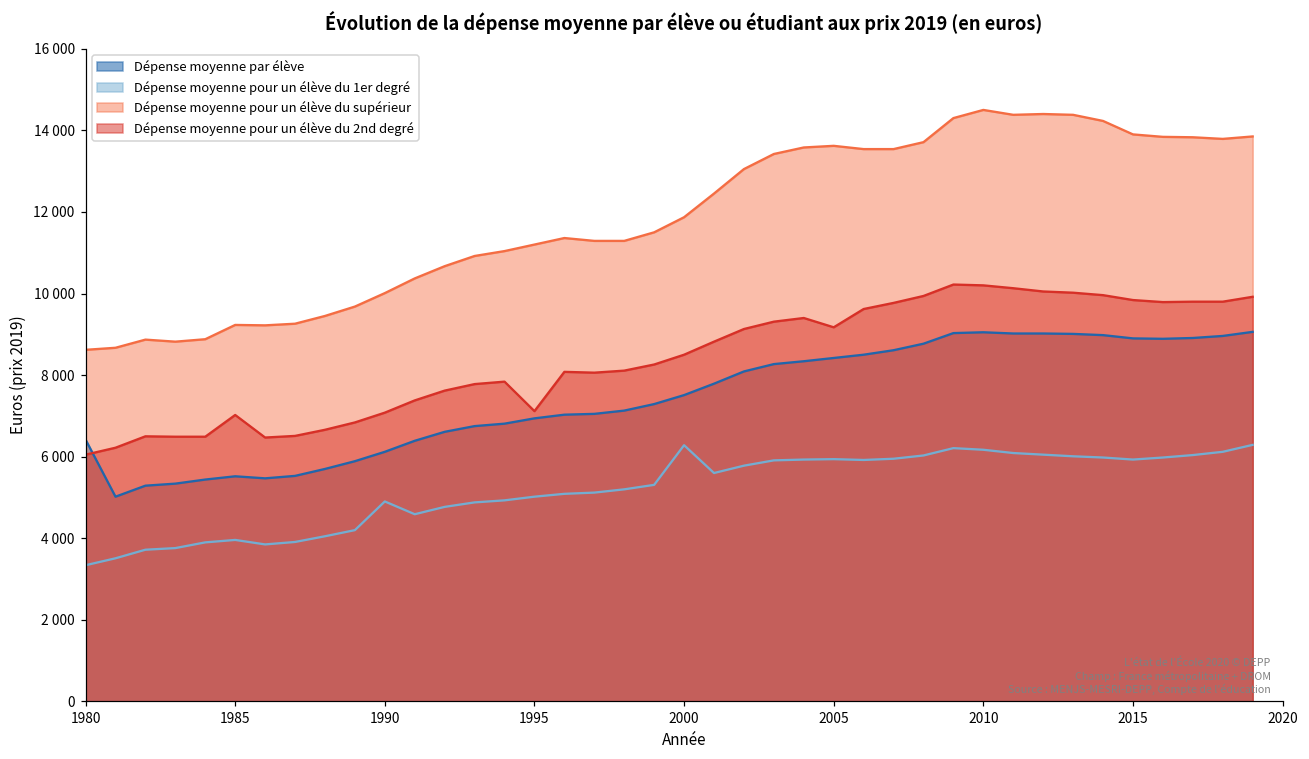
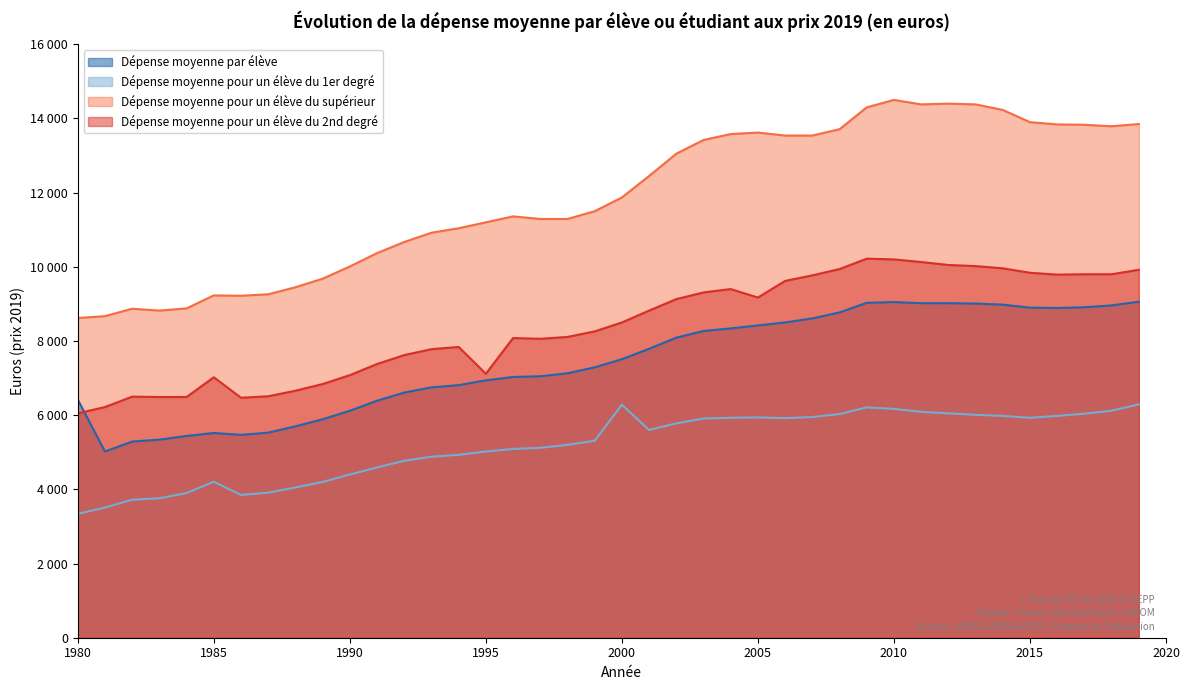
Dépense moyenne pour un élève du 1er degré, 1985: 4000 -> 4200
Dépense moyenne pour un élève du 1er degré, 1990: 4900 -> 4400
